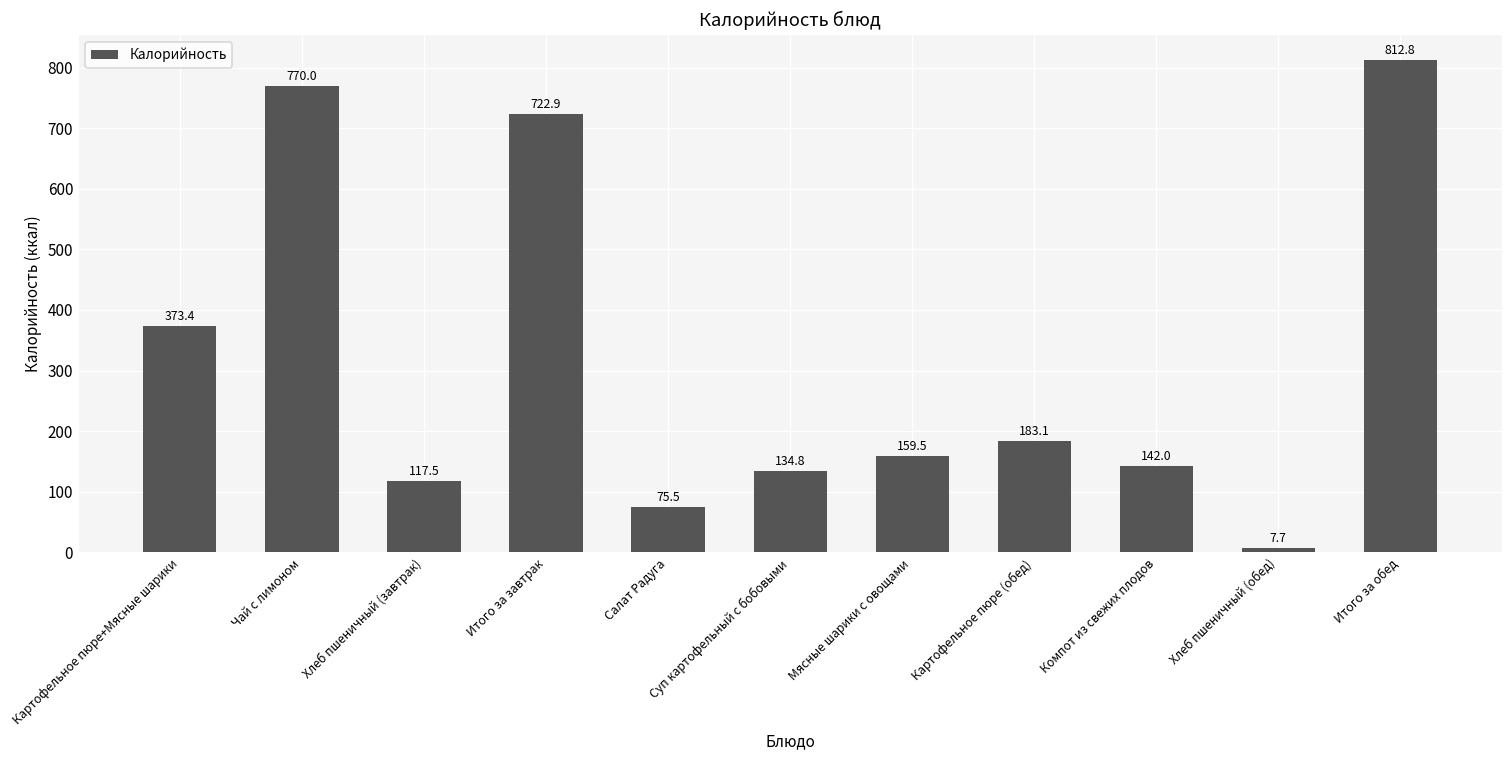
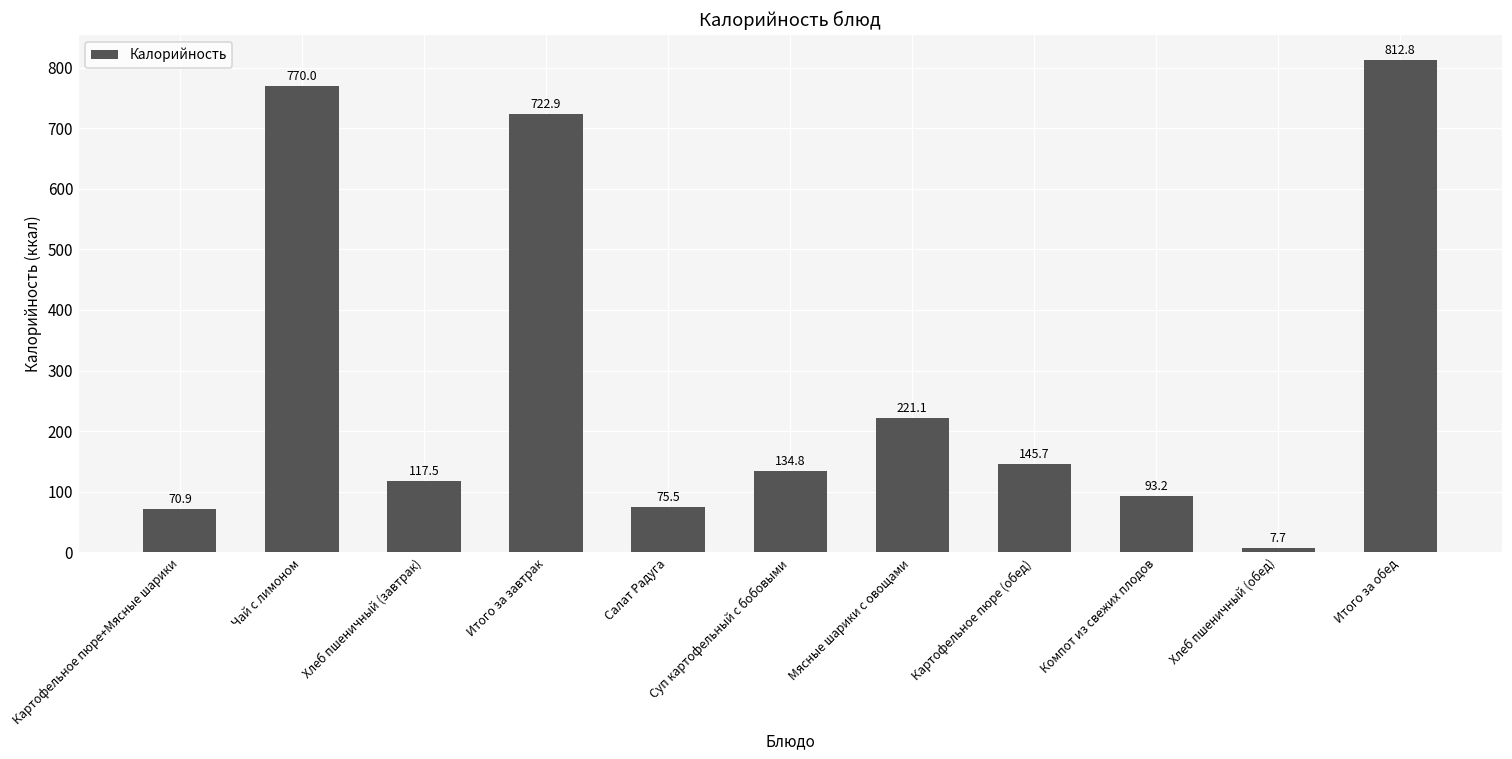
Картофельное пюре+Мясные шарики: 373.4 -> 70.9
Мясные шарики с овощами: 159.5 -> 221.1
Картофельное пюре (обед): 183.1 -> 145.7
Компот из свежих плодов: 142.0 -> 93.2
